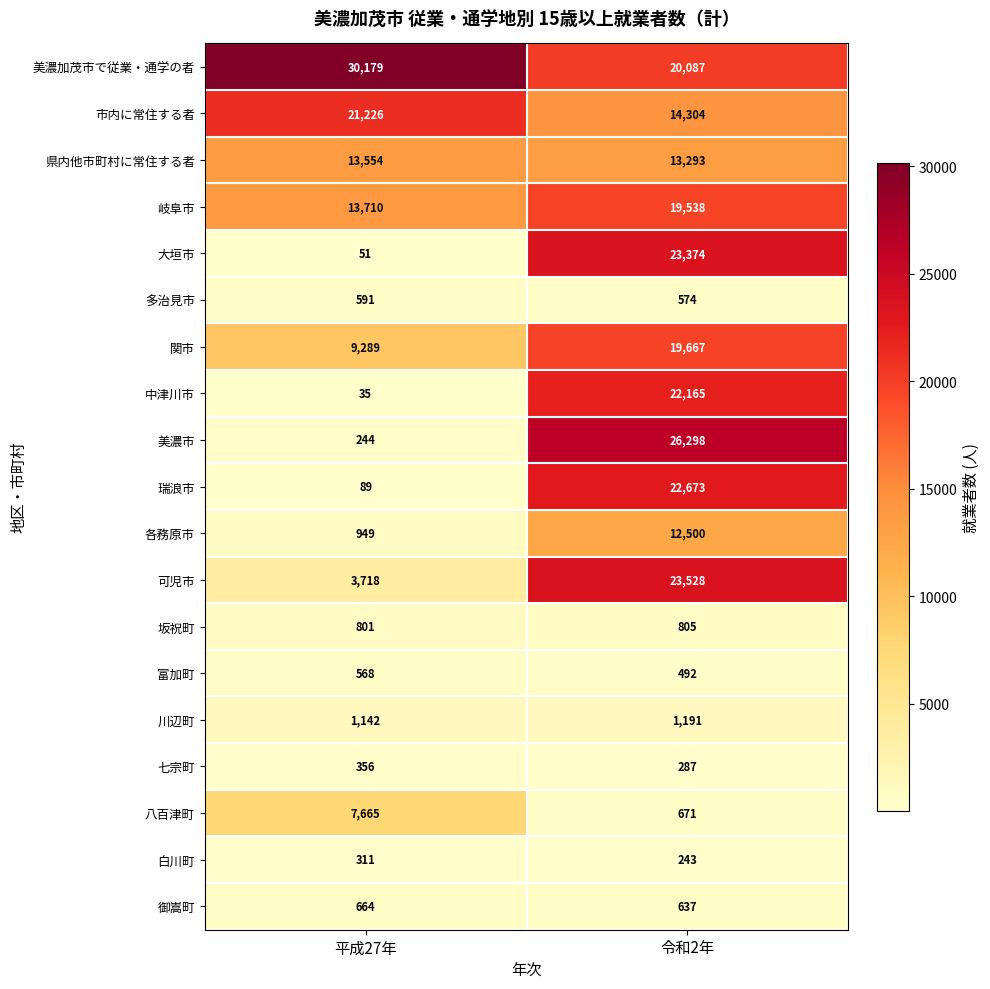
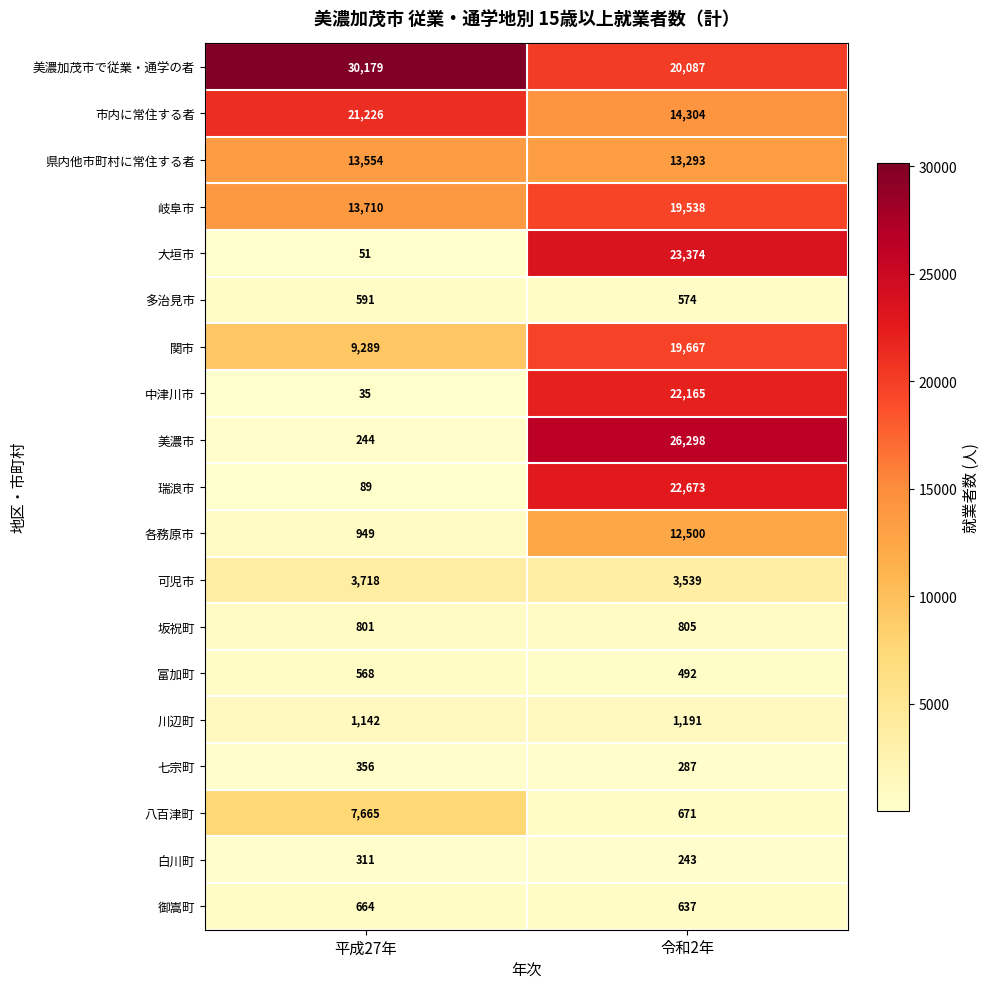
可児市, 令和2年: 23,528 -> 3,539
